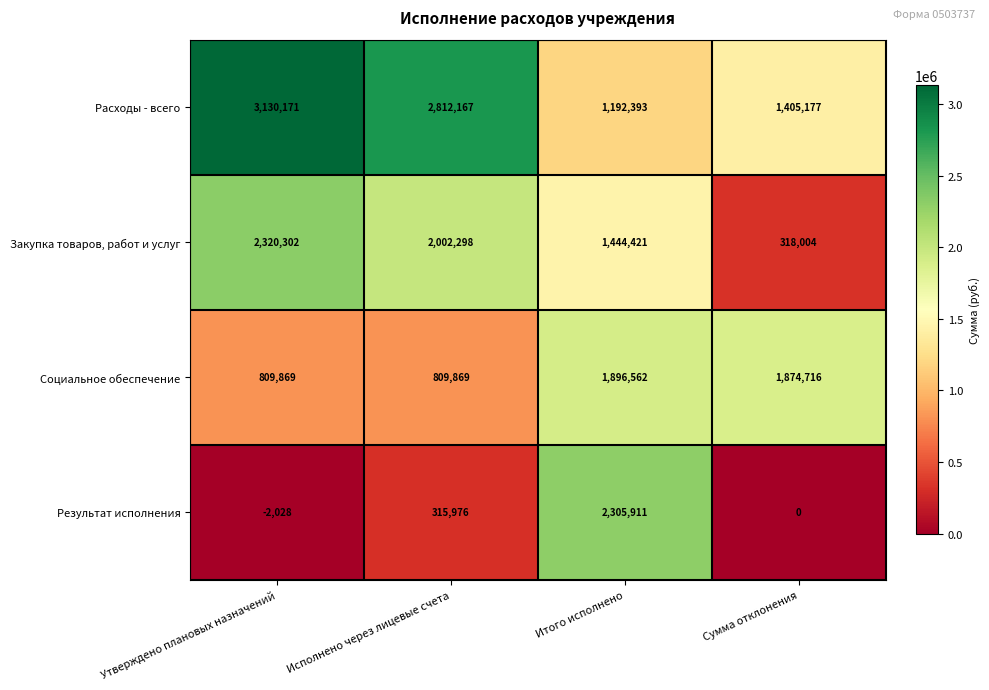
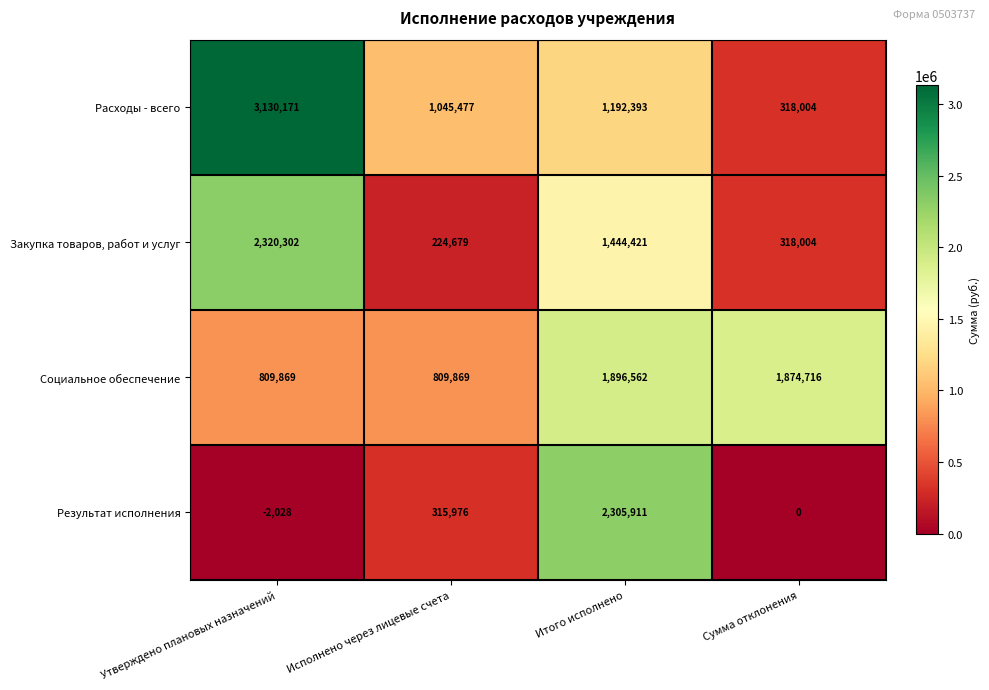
Расходы - всего, Исполнено через лицевые счета: 2,812,167 -> 1,045,477
Расходы - всего, Сумма отклонения: 1,405,177 -> 318,004
Закупка товаров, работ и услуг, Исполнено через лицевые счета: 2,002,298 -> 224,679
